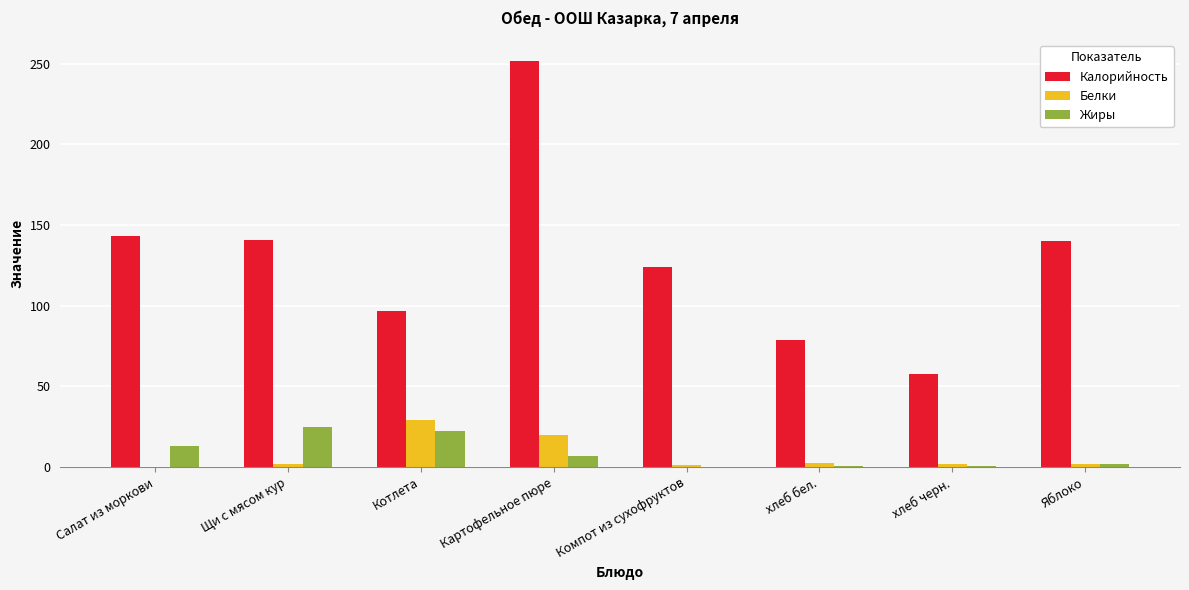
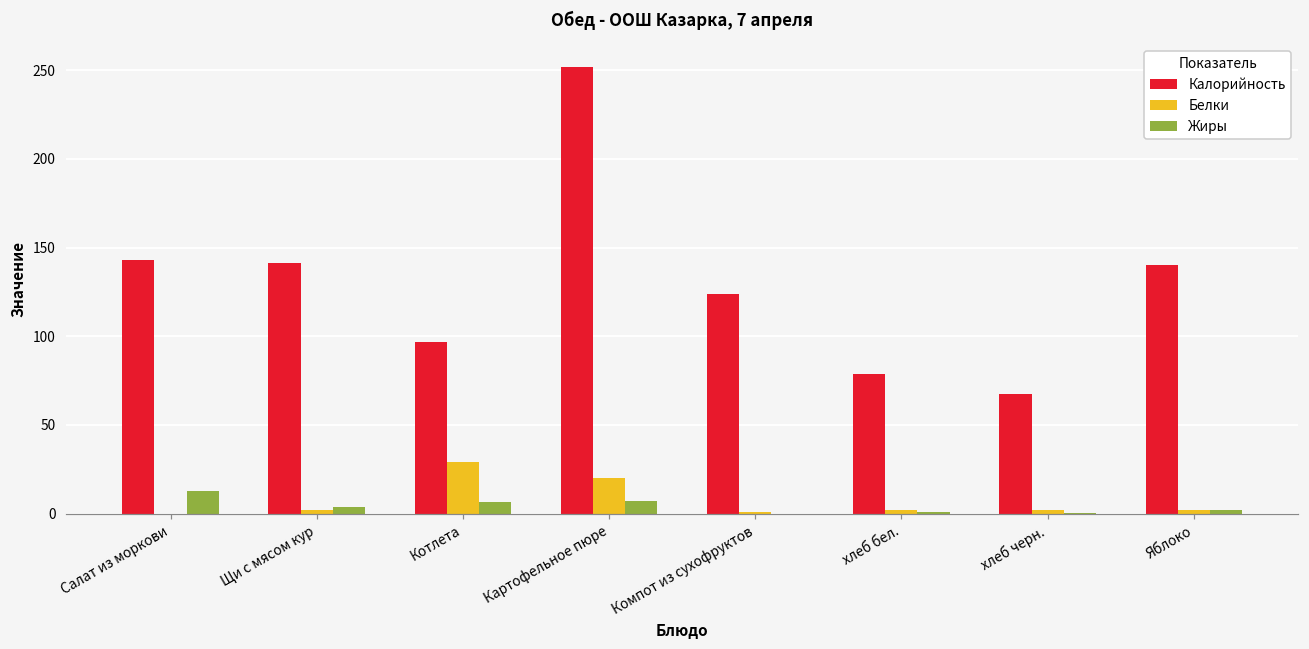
Жиры, Щи с мясом кур: 25 -> 4
Жиры, Котлета: 23 -> 7
Калорийность, хлеб черн.: 58 -> 68
